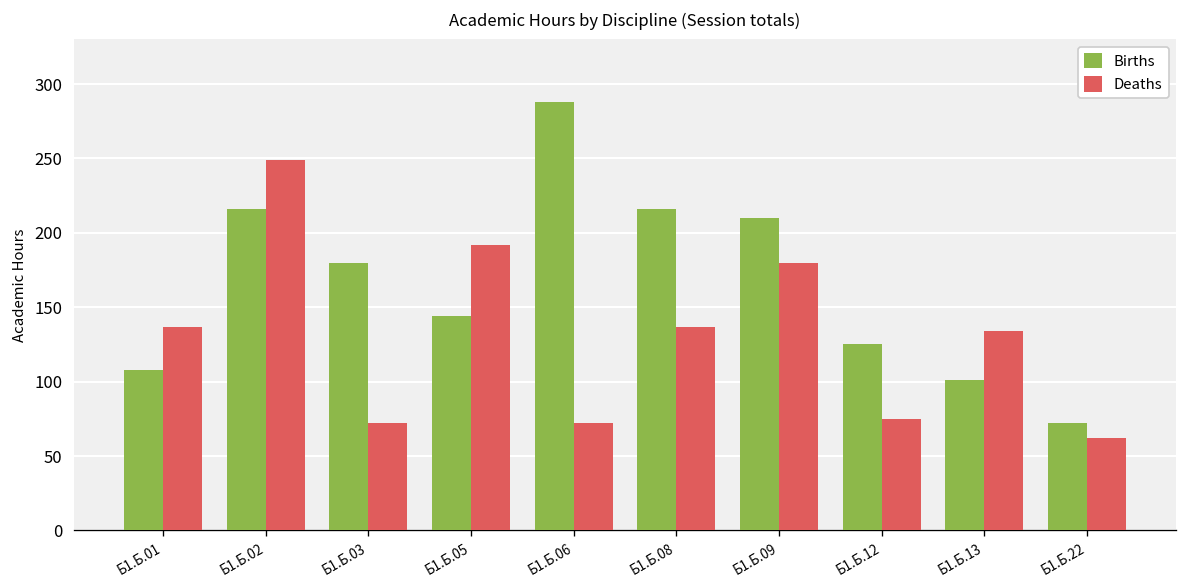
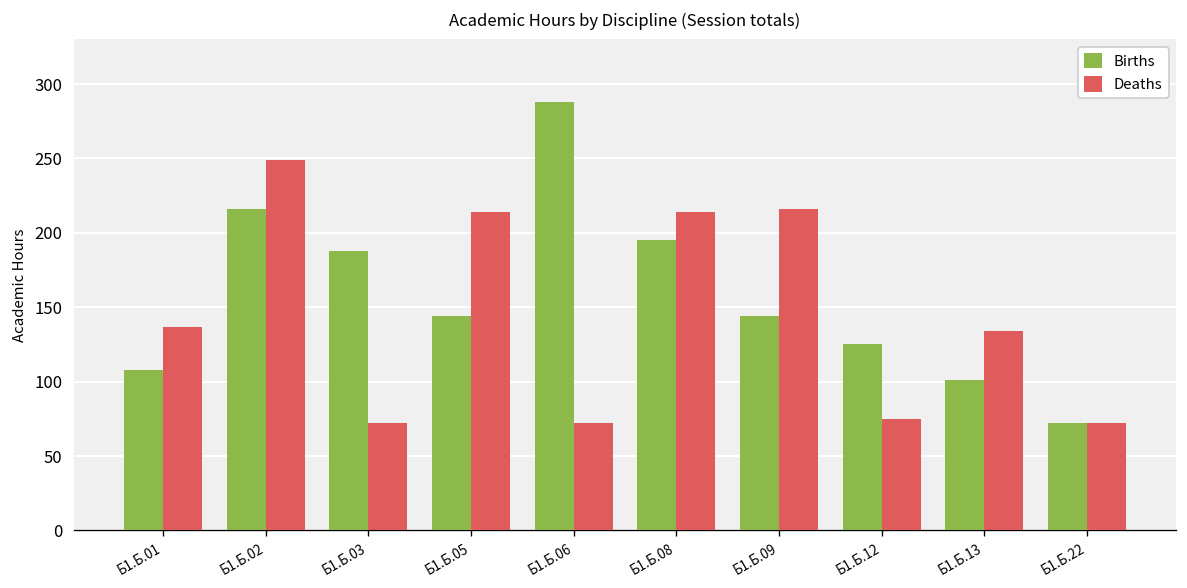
Births, Б1.Б.03: 180 -> 188
Deaths, Б1.Б.05: 192 -> 214
Births, Б1.Б.08: 216 -> 195
Deaths, Б1.Б.08: 137 -> 214
Births, Б1.Б.09: 210 -> 144
Deaths, Б1.Б.09: 180 -> 216
Deaths, Б1.Б.22: 62 -> 72
